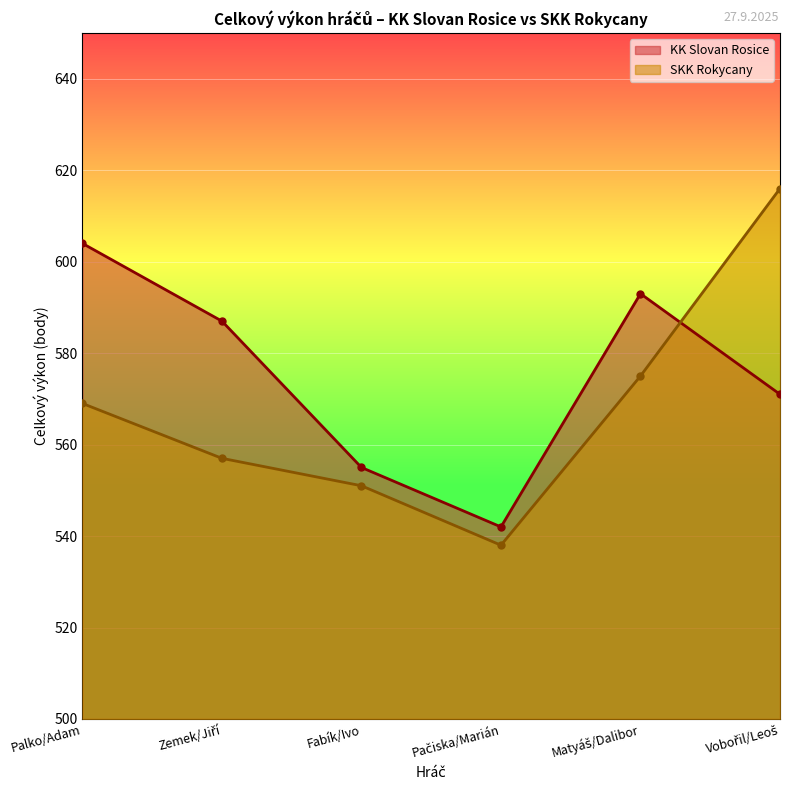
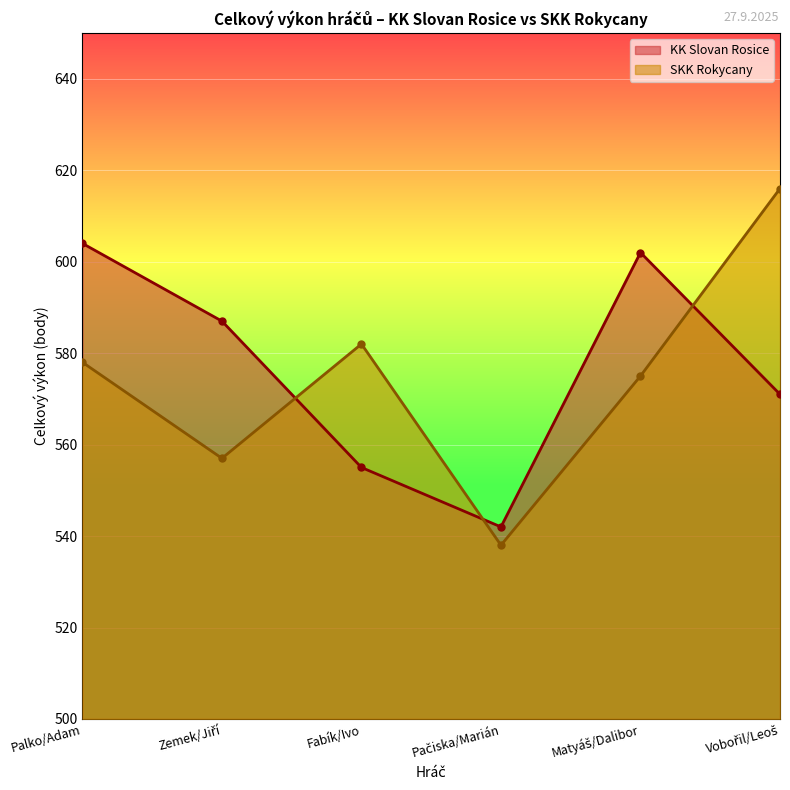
SKK Rokycany, Palko/Adam: 569 -> 578
SKK Rokycany, Fabík/Ivo: 551 -> 582
KK Slovan Rosice, Matyáš/Dalibor: 593 -> 602
